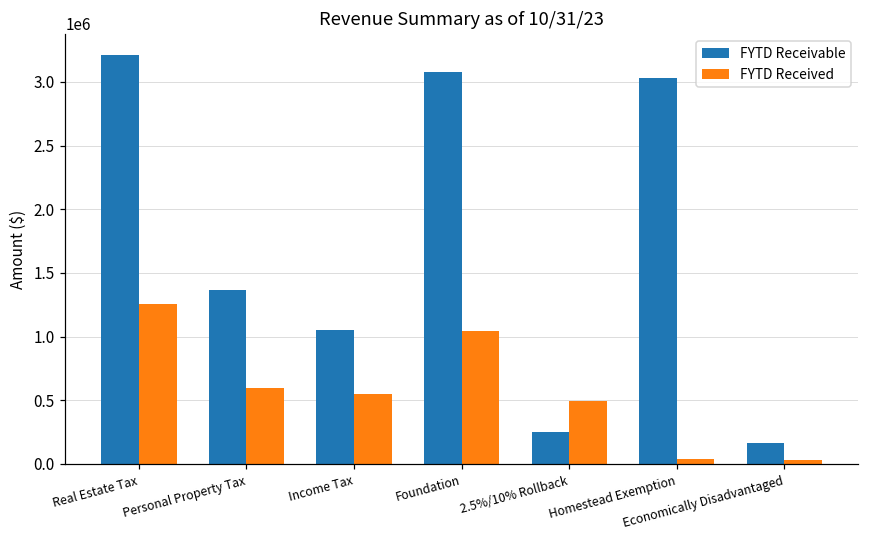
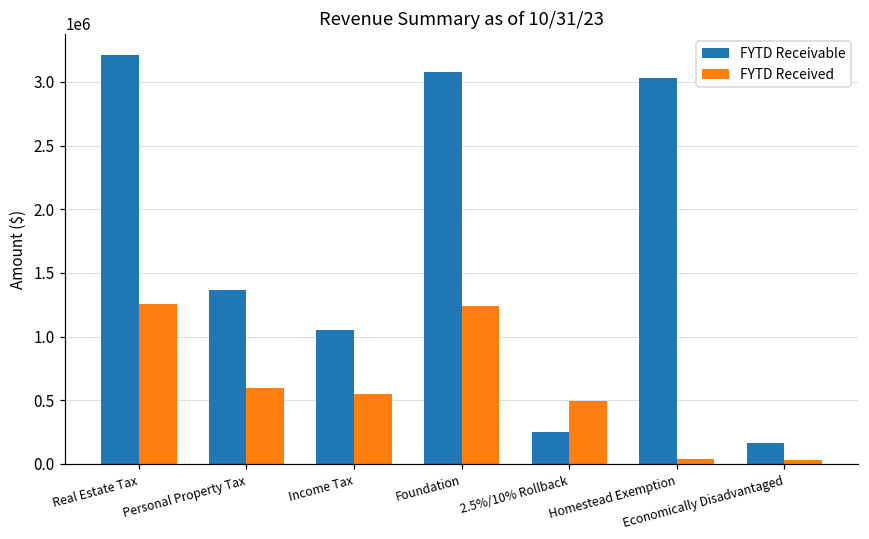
FYTD Received, Foundation: 1040000 -> 1240000
